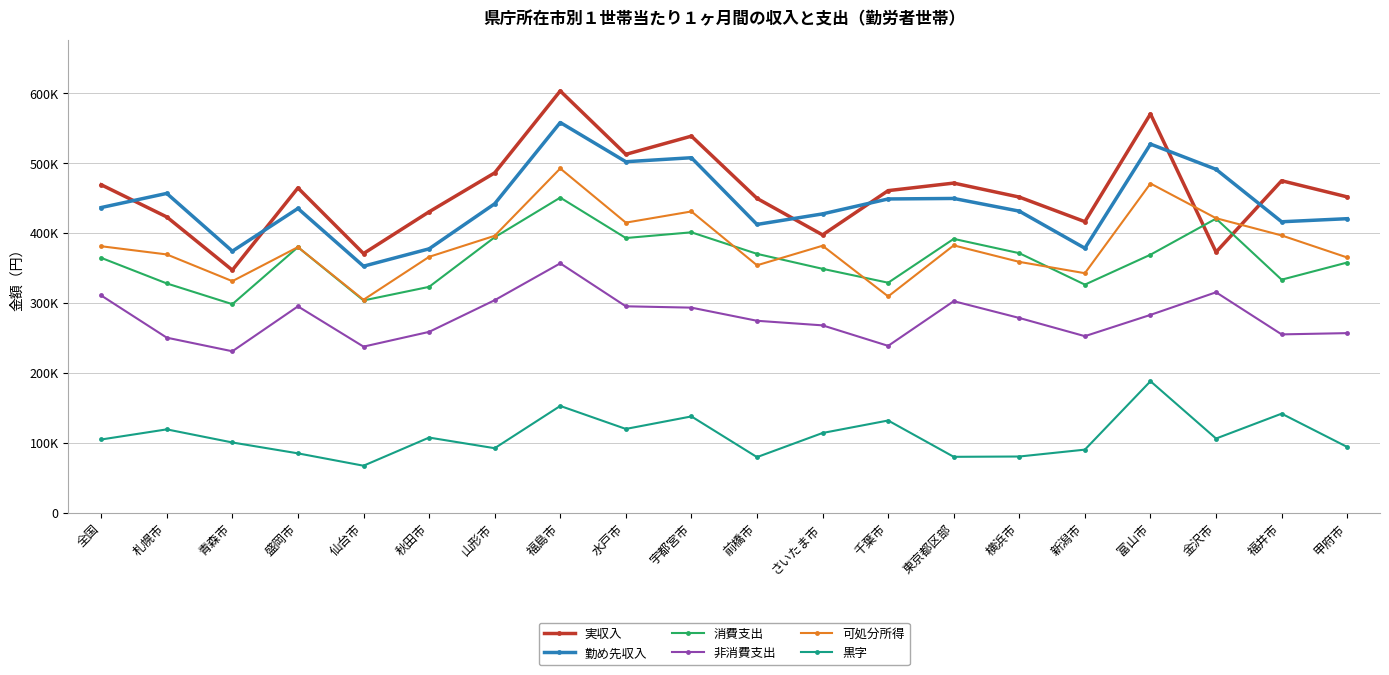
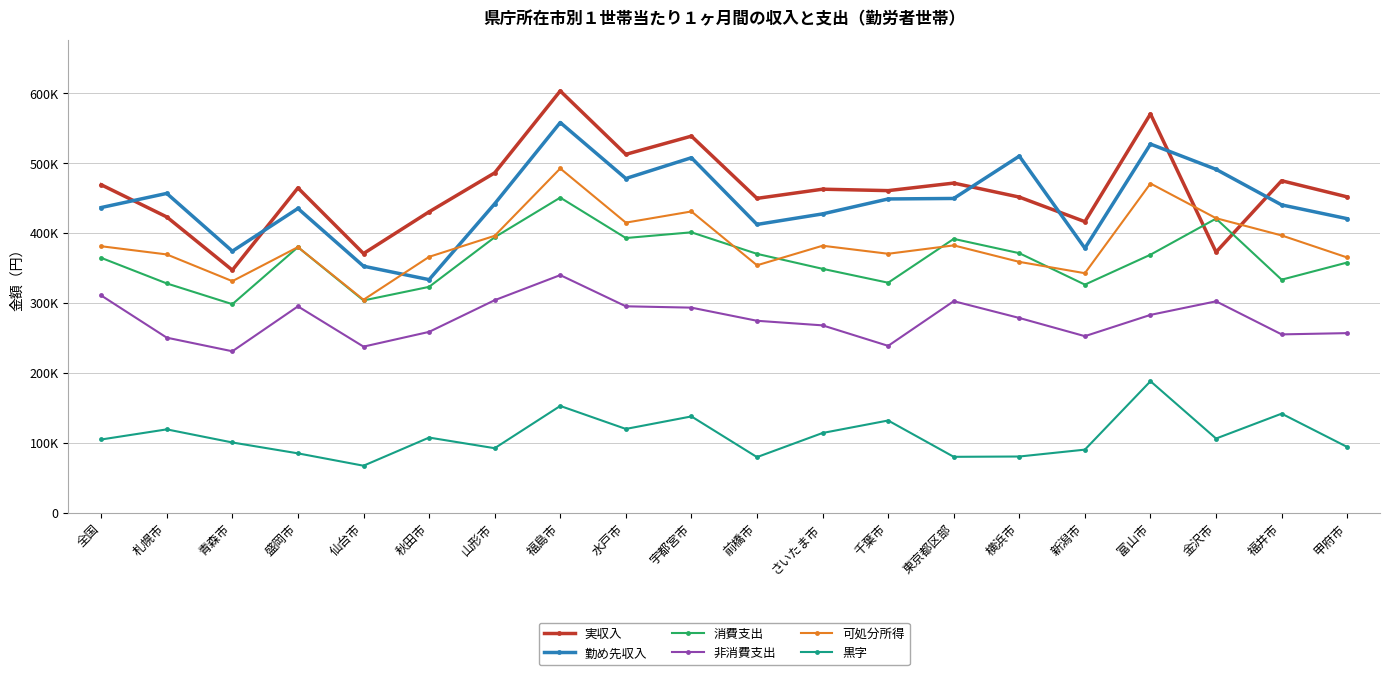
勤め先収入, 秋田市: 380000 -> 330000
非消費支出, 福島市: 360000 -> 340000
勤め先収入, 水戸市: 500000 -> 480000
実収入, さいたま市: 400000 -> 460000
可処分所得, 千葉市: 310000 -> 370000
勤め先収入, 横浜市: 430000 -> 510000
非消費支出, 金沢市: 320000 -> 300000
勤め先収入, 福井市: 420000 -> 440000
